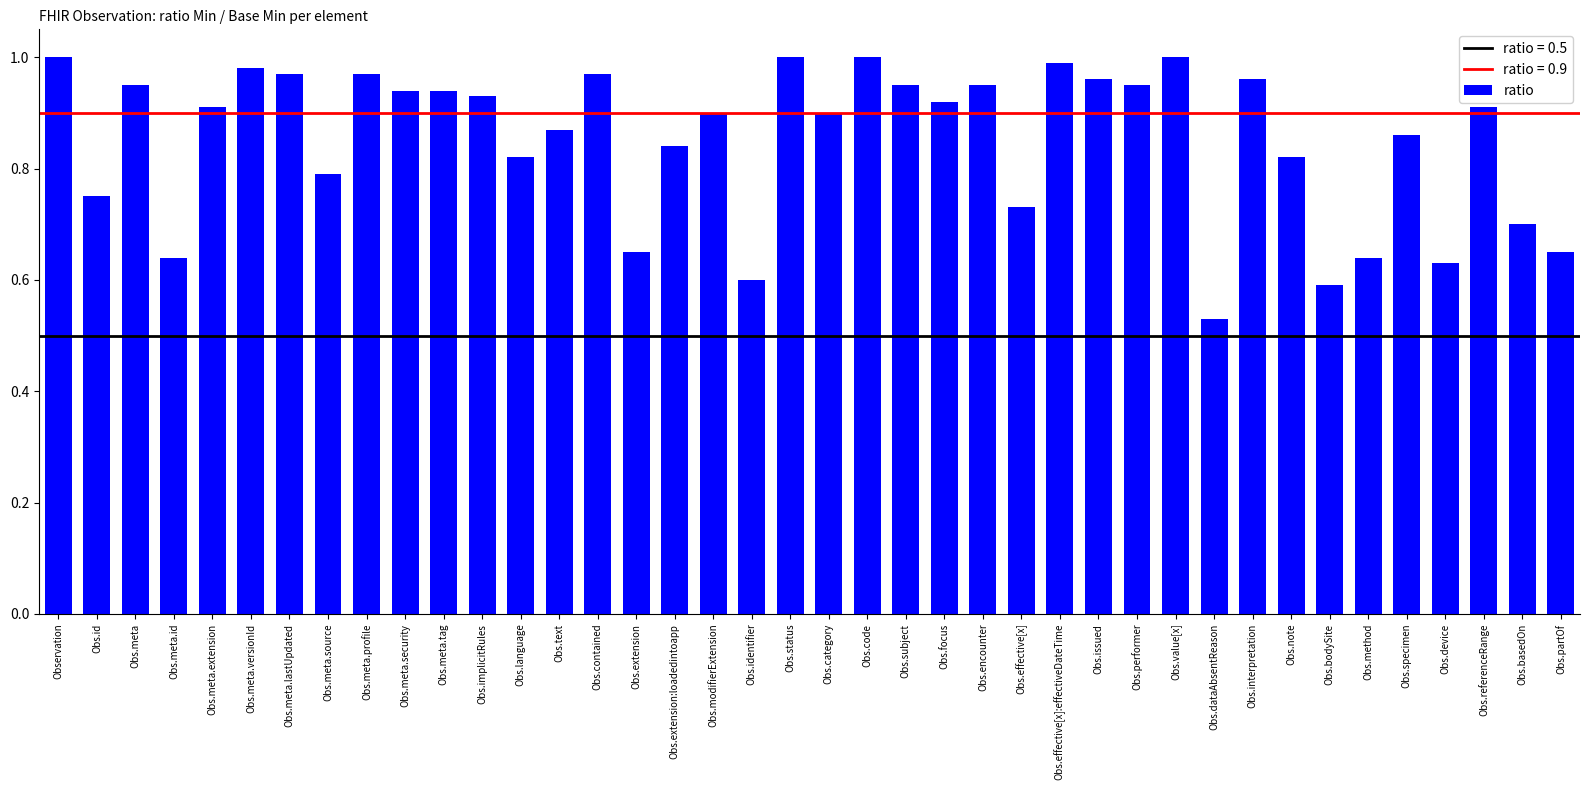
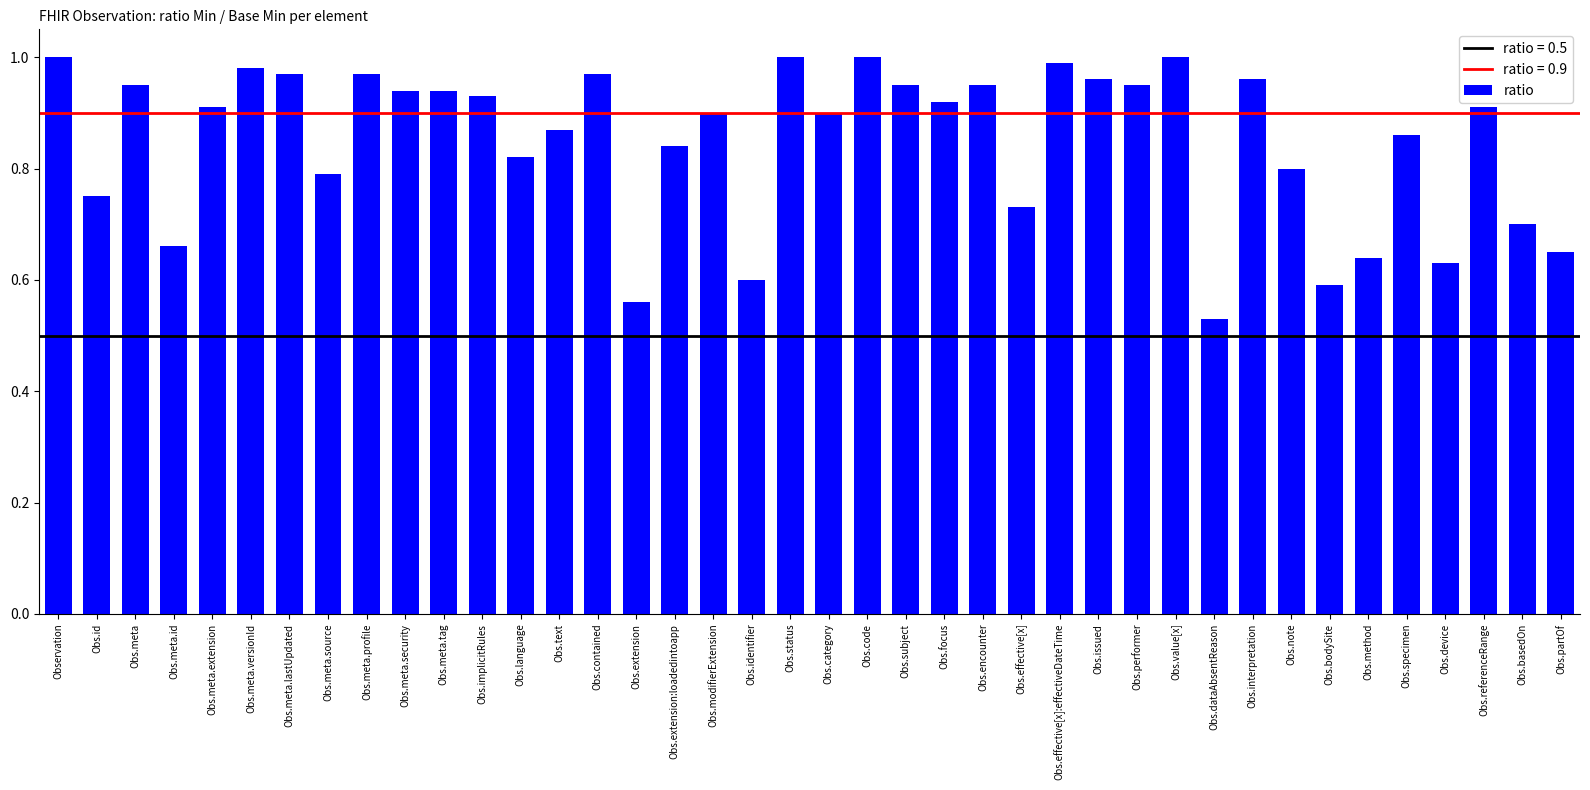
Obs.meta.id: 0.64 -> 0.66
Obs.extension: 0.65 -> 0.56
Obs.note: 0.82 -> 0.80
